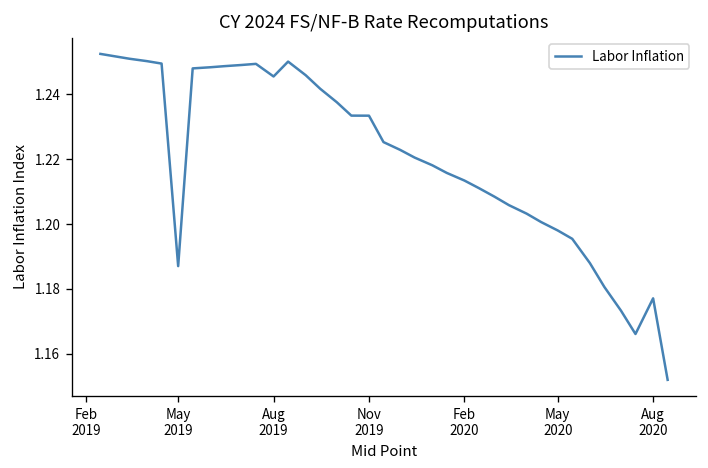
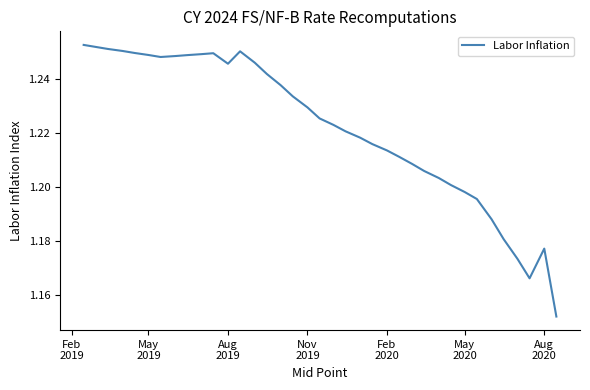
May 2019: 1.187 -> 1.249
Nov 2019: 1.233 -> 1.229
